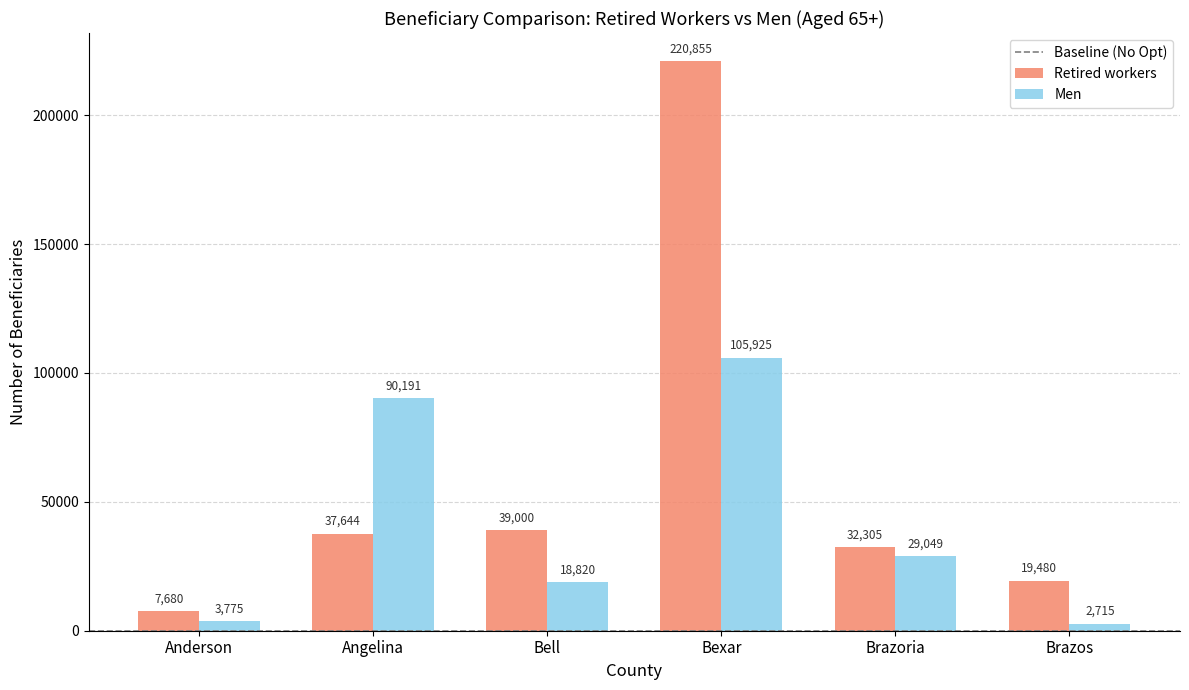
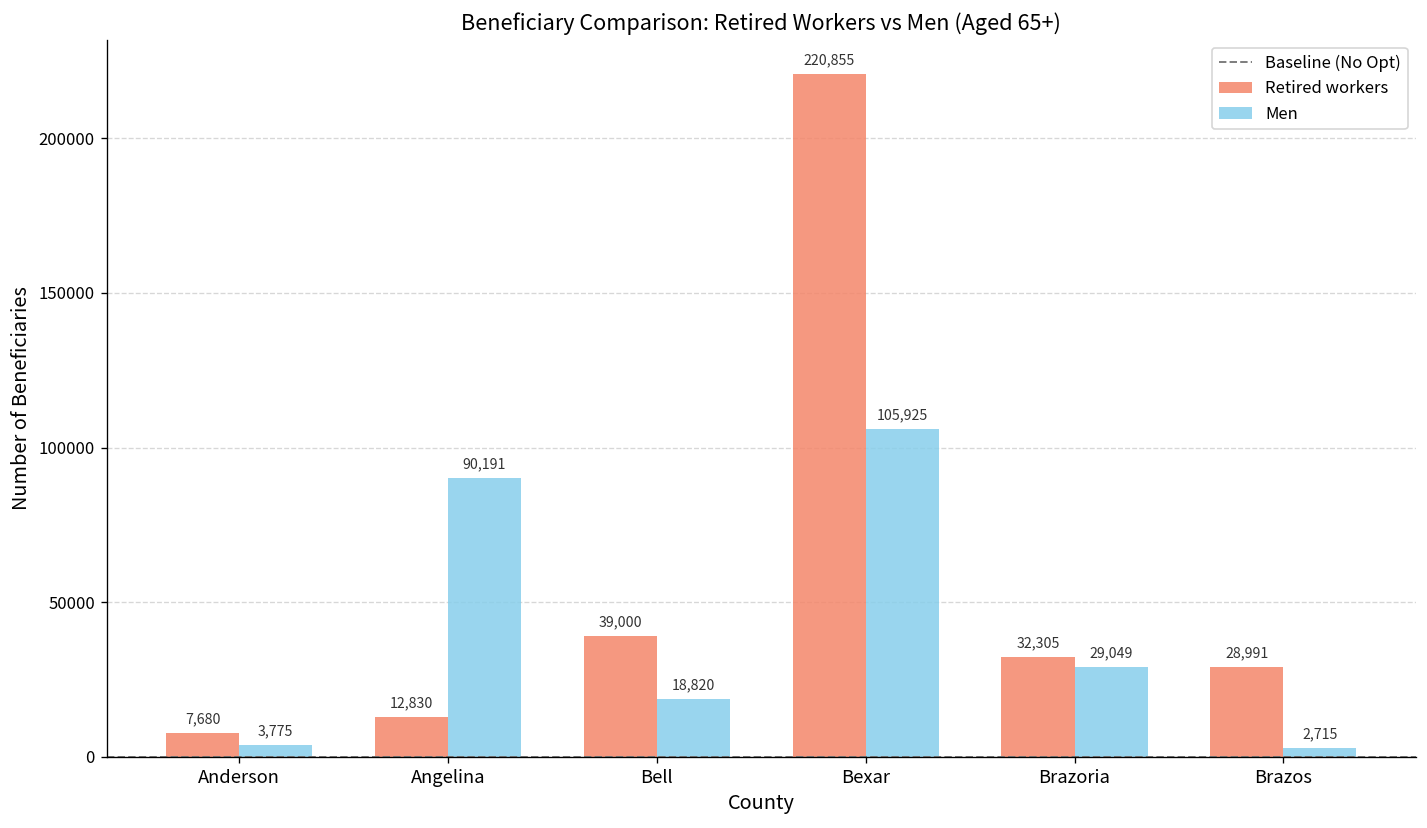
Retired workers, Angelina: 37,644 -> 12,830
Retired workers, Brazos: 19,480 -> 28,991
